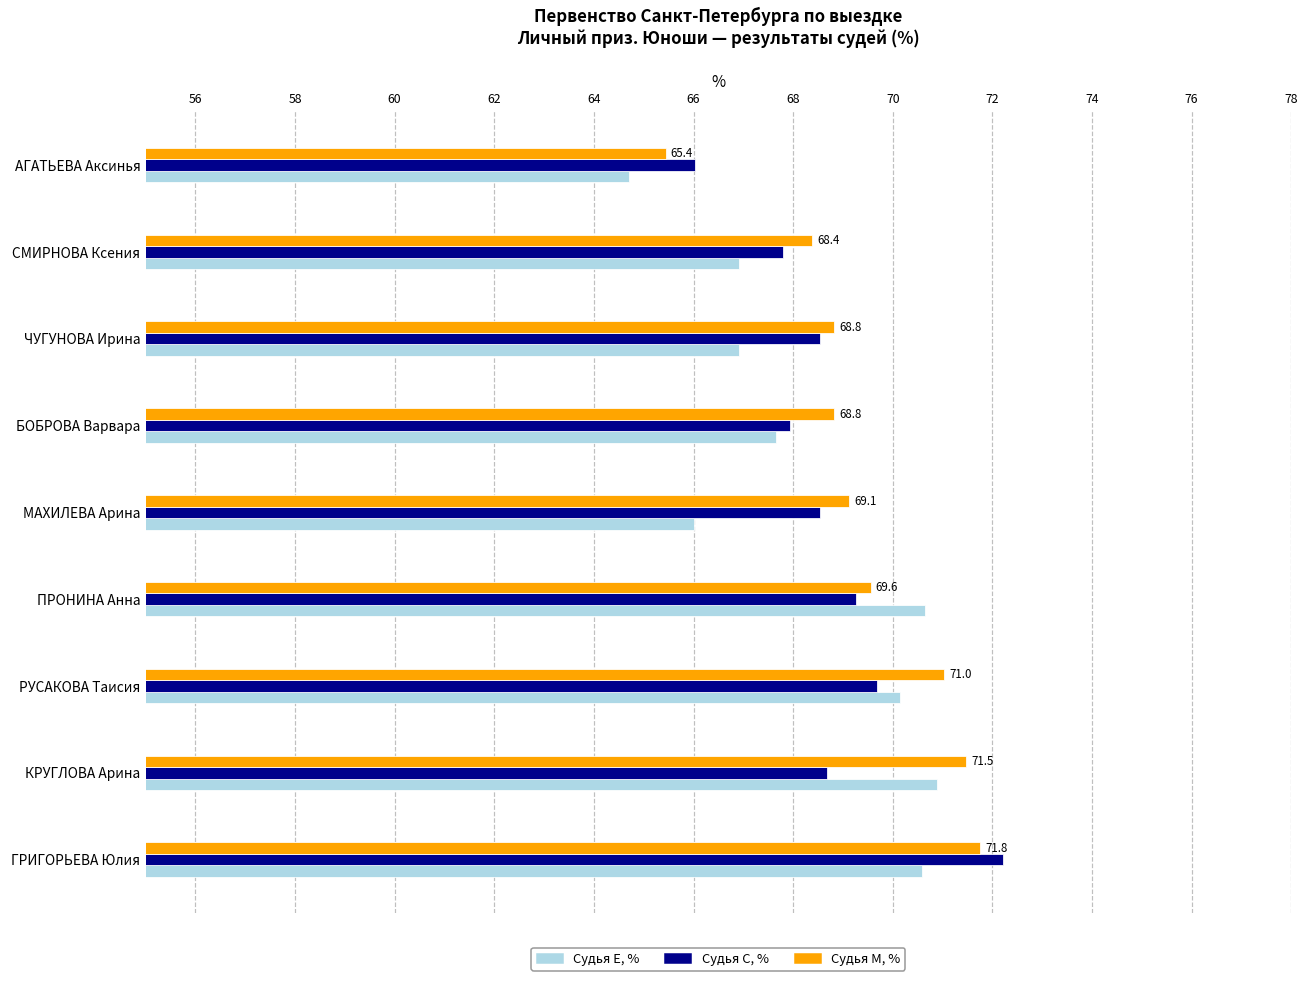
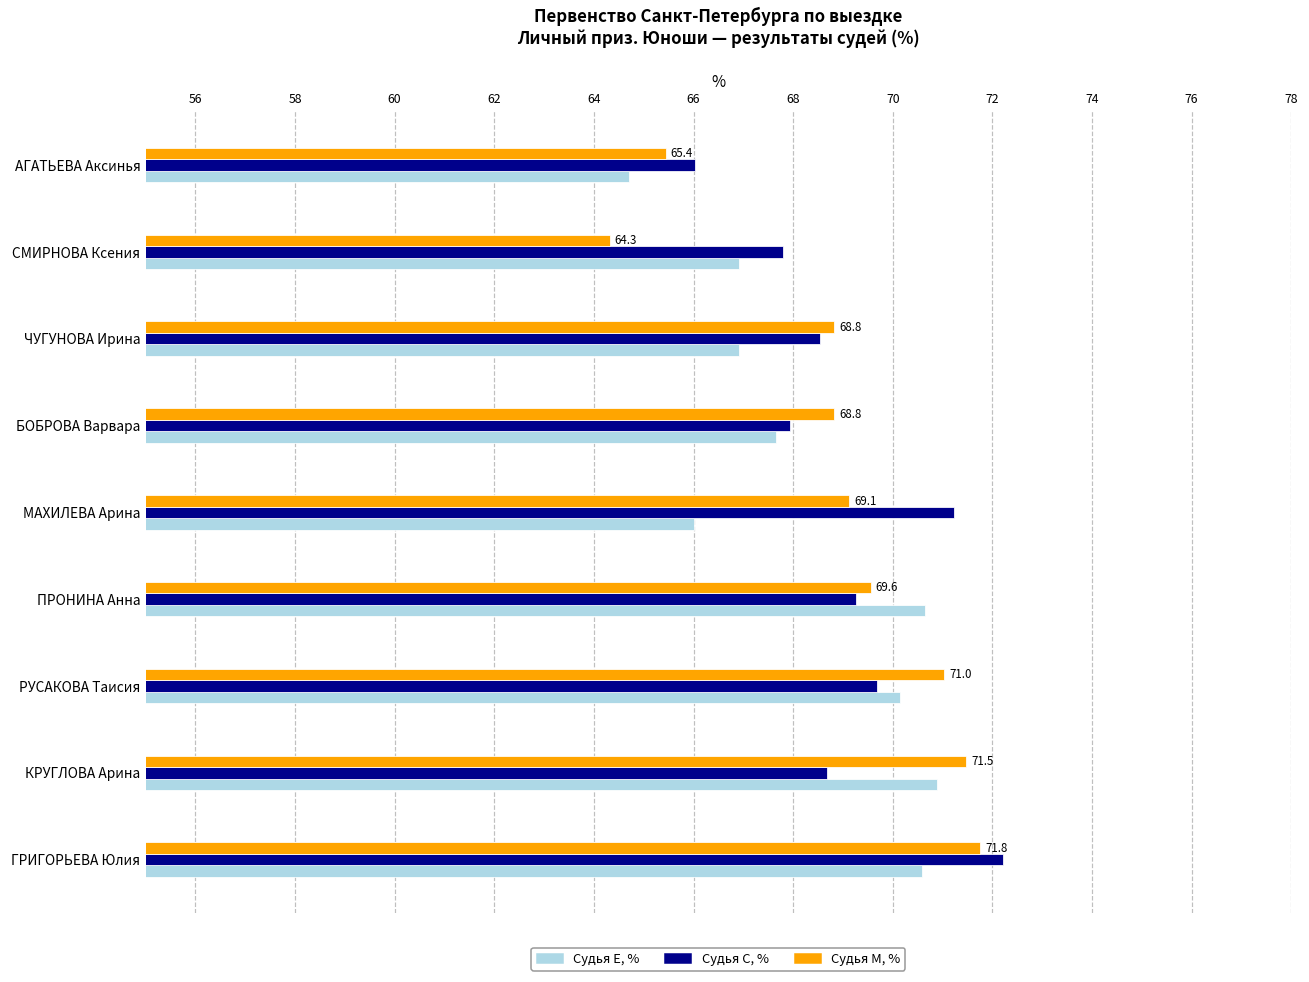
Судья М, %, СМИРНОВА Ксения: 68.4 -> 64.3
Судья C, %, МАХИЛЕВА Арина: 68.5 -> 71.2
